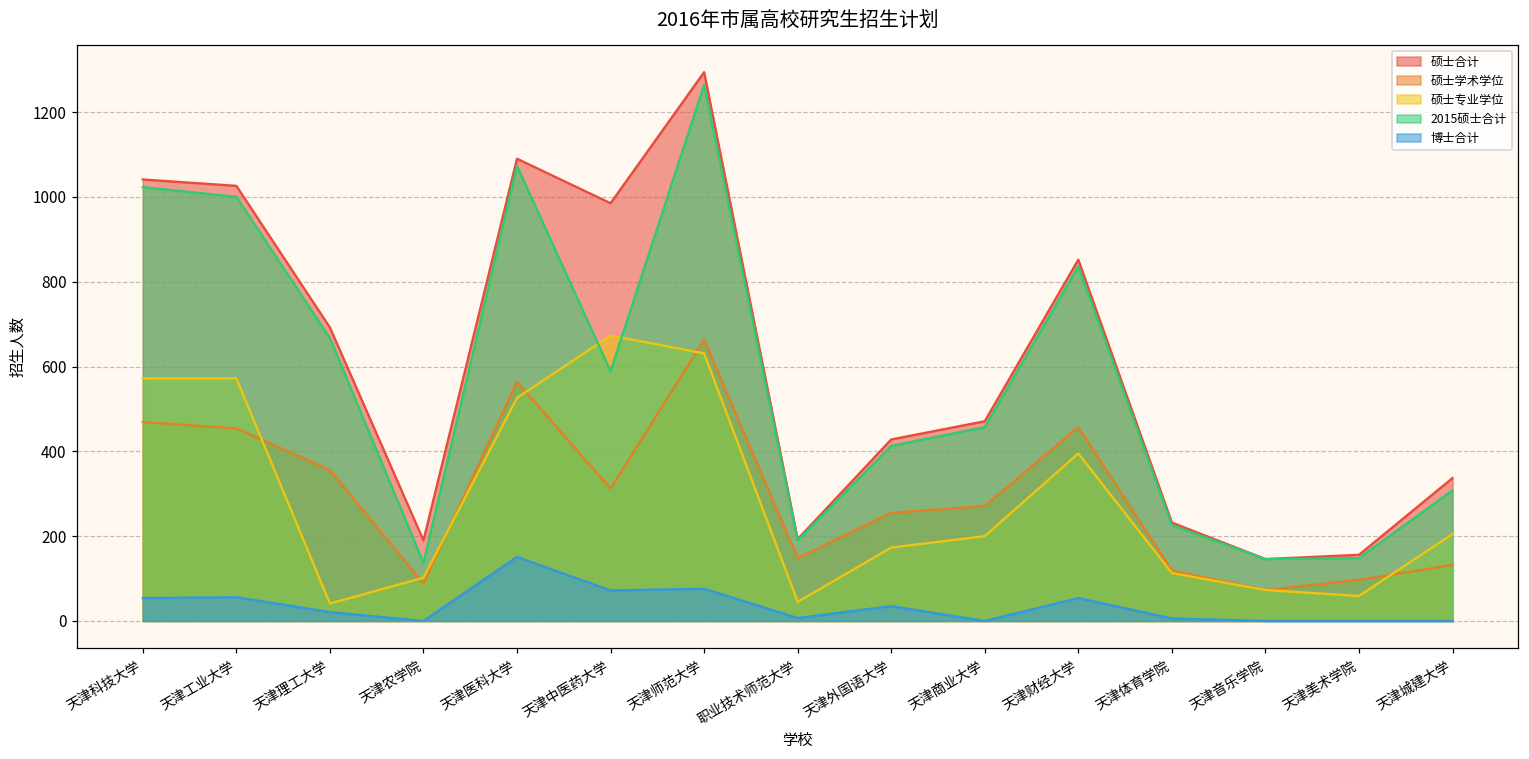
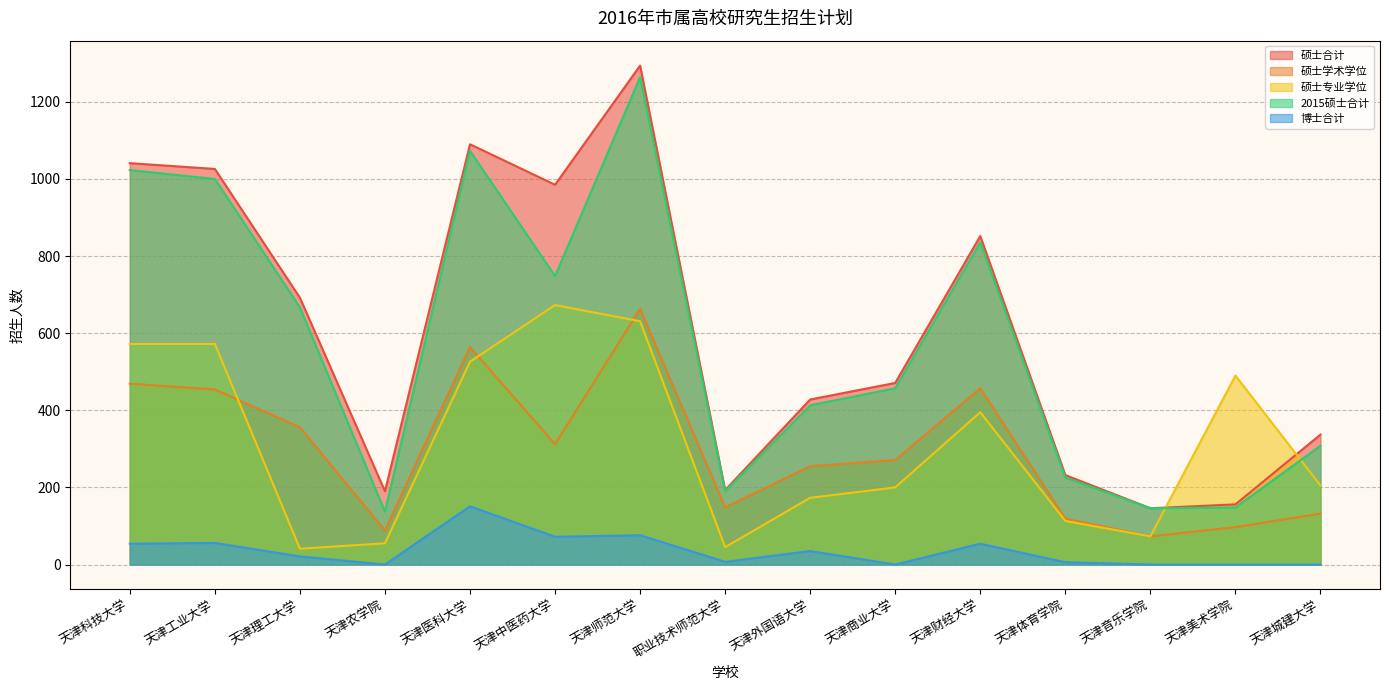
硕士专业学位, 天津农学院: 100 -> 60
2015硕士合计, 天津中医药大学: 590 -> 750
硕士专业学位, 天津美术学院: 60 -> 490
